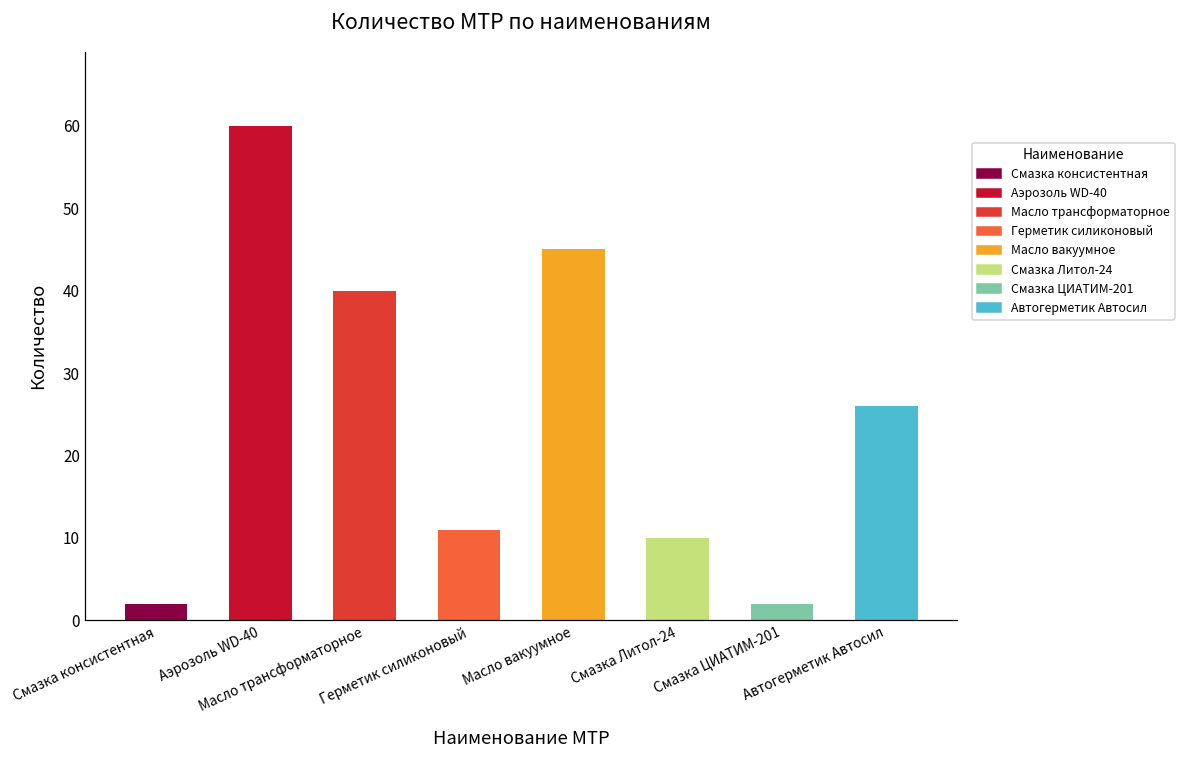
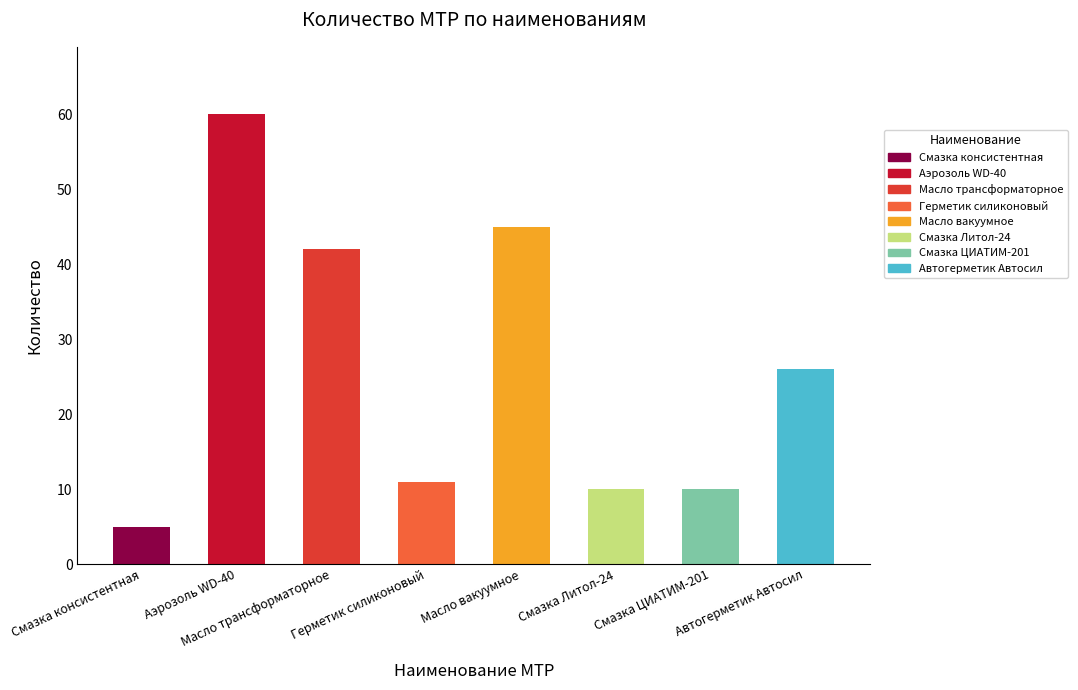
Смазка консистентная: 2 -> 5
Масло трансформаторное: 40 -> 42
Смазка ЦИАТИМ-201: 2 -> 10
